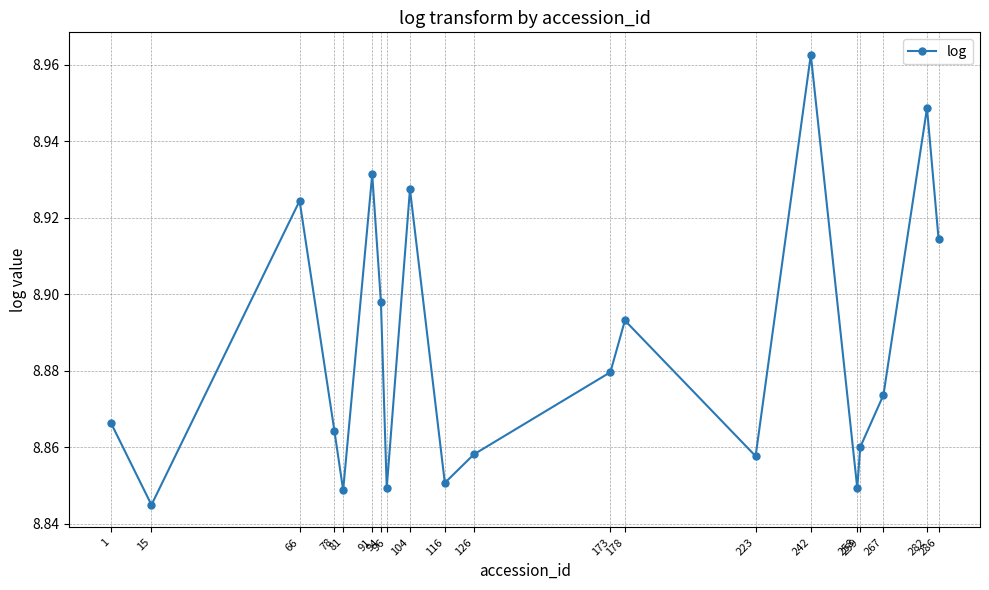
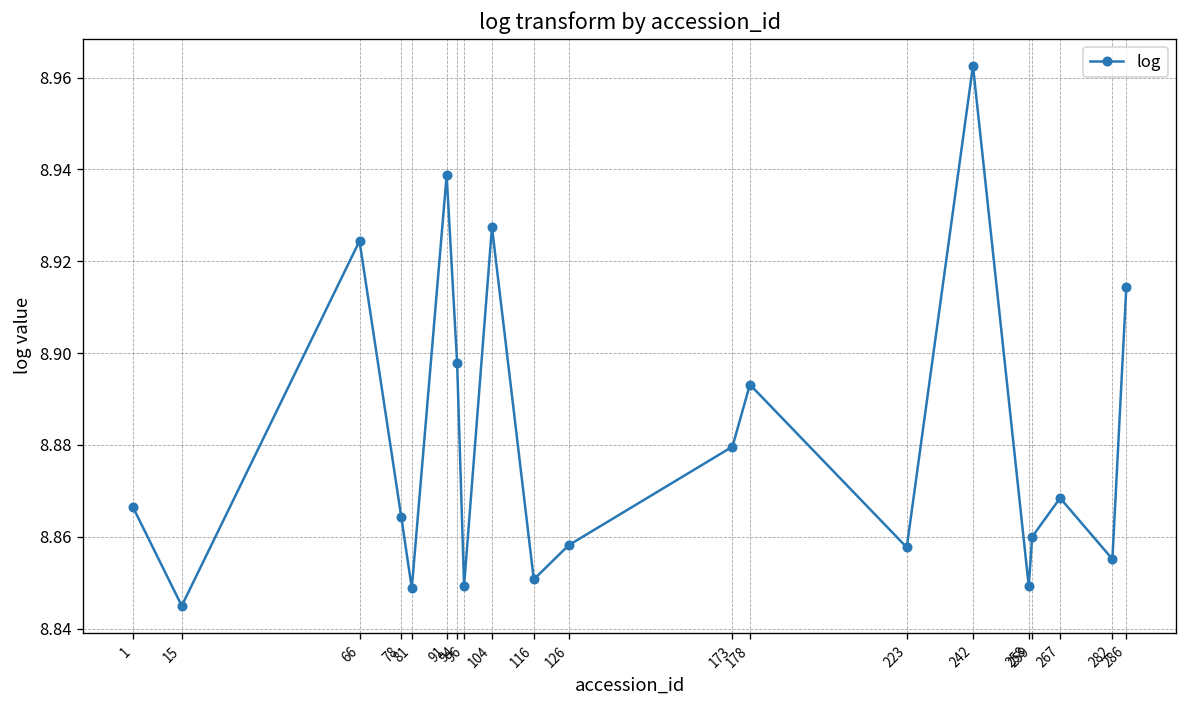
91: 8.931 -> 8.939
267: 8.874 -> 8.868
282: 8.949 -> 8.855
